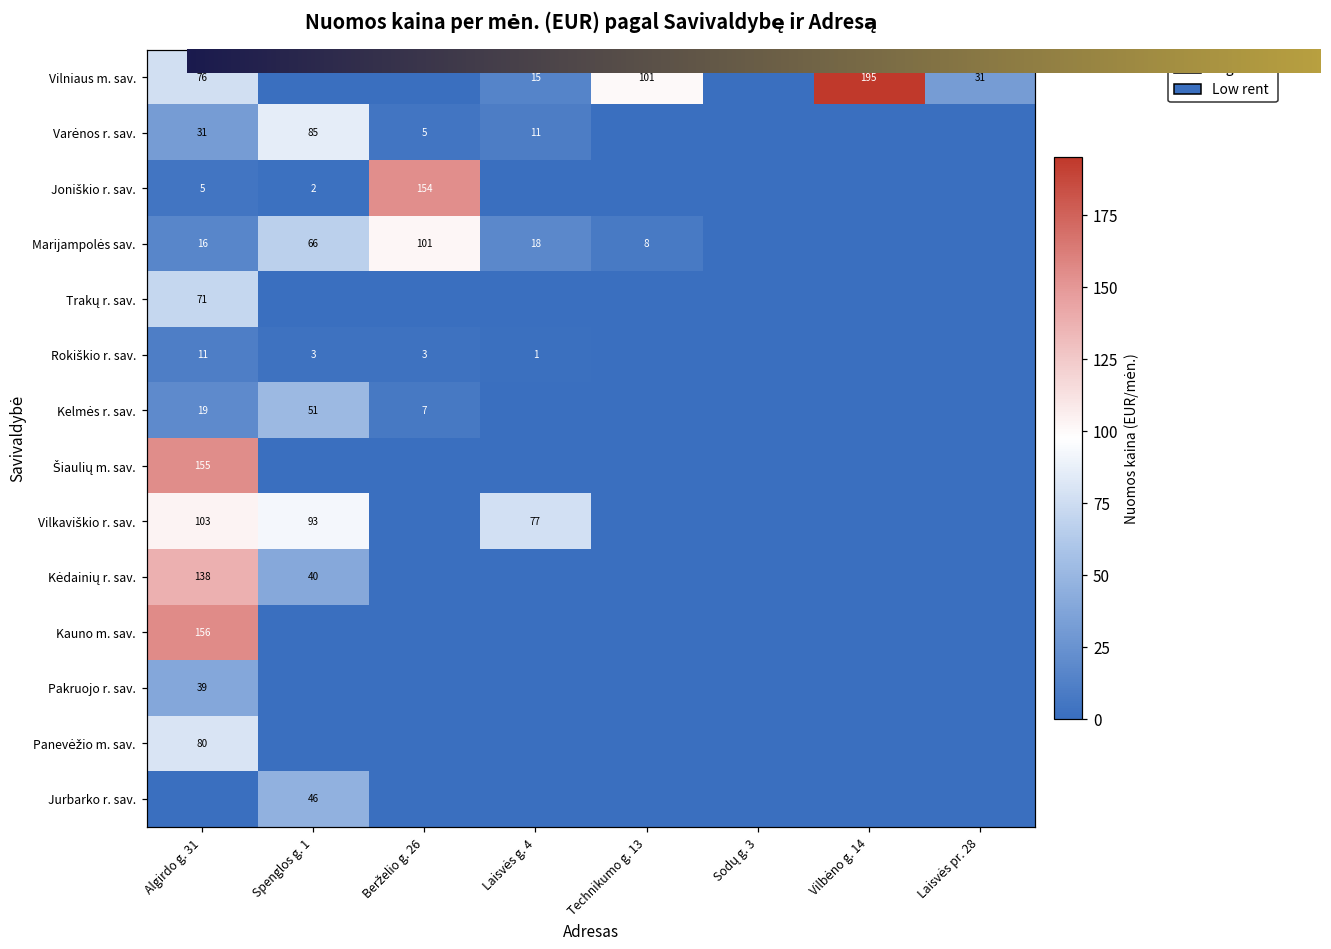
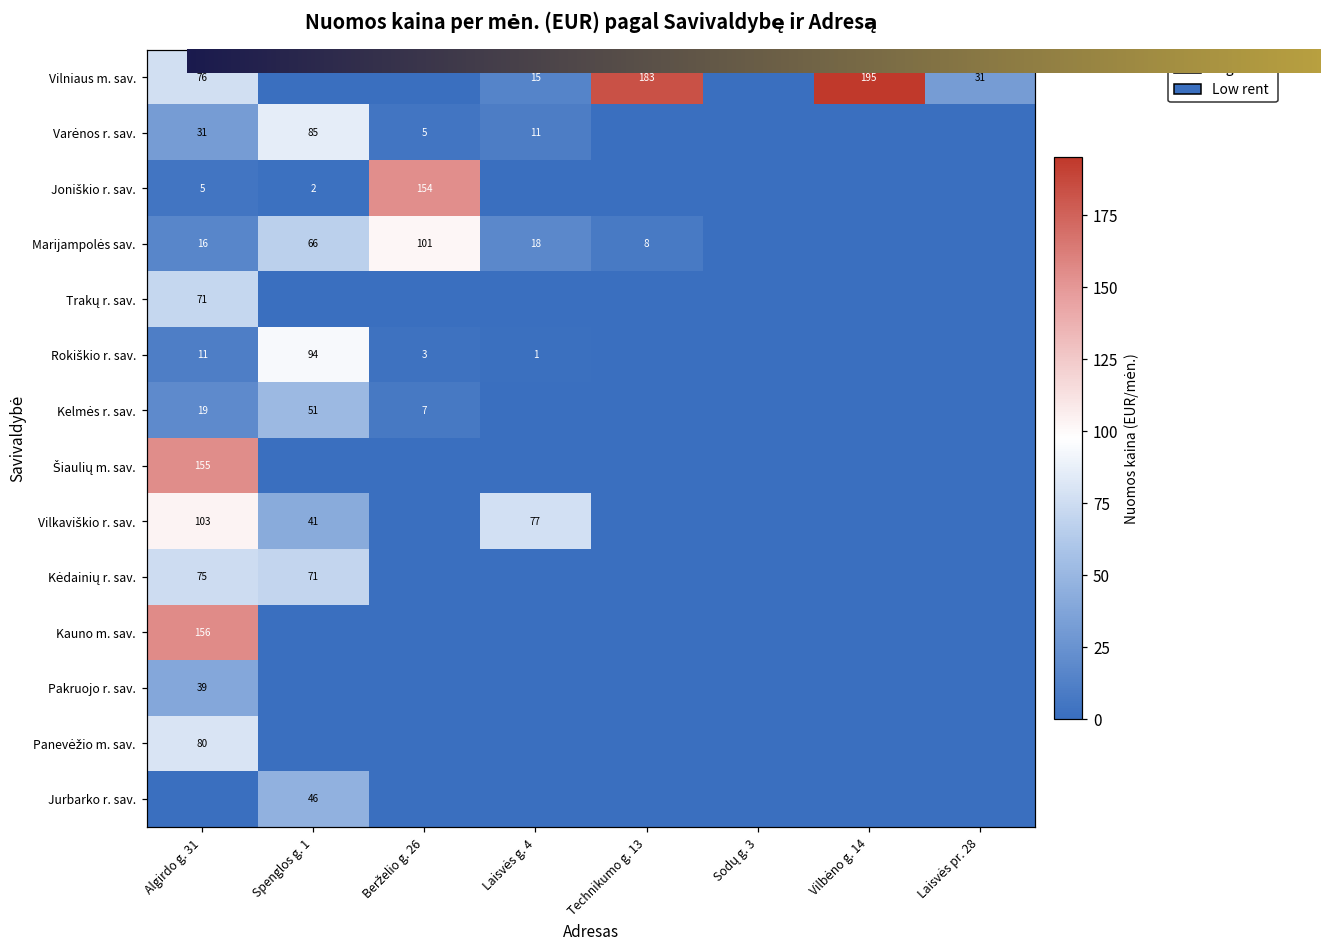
Vilniaus m. sav., Technikumo g. 13: 101 -> 183
Rokiškio r. sav., Spenglos g. 1: 3 -> 94
Vilkaviškio r. sav., Spenglos g. 1: 93 -> 41
Kėdainių r. sav., Algirdo g. 31: 138 -> 75
Kėdainių r. sav., Spenglos g. 1: 40 -> 71
